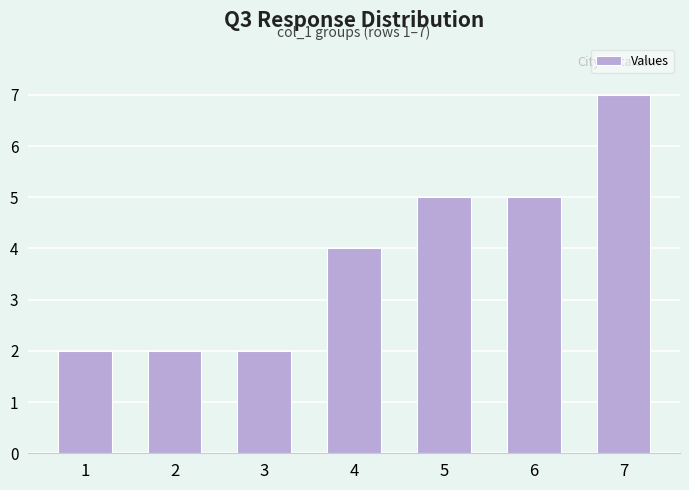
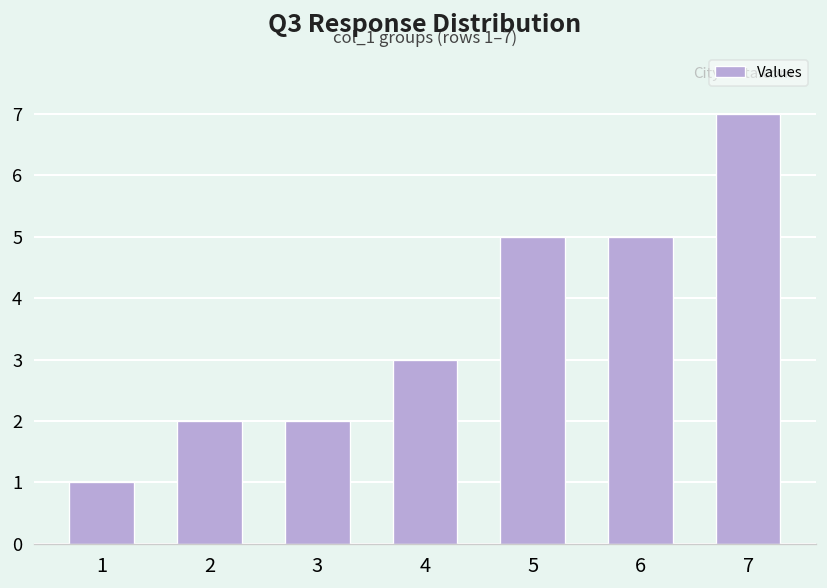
1: 2 -> 1
4: 4 -> 3
